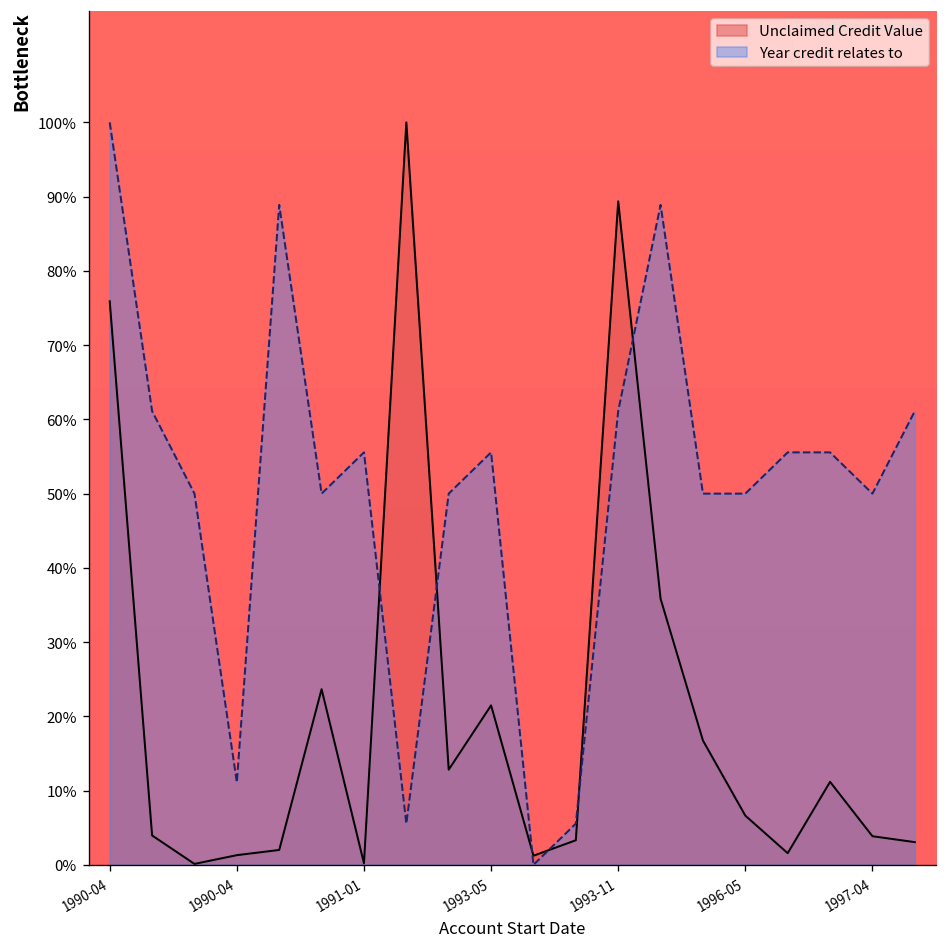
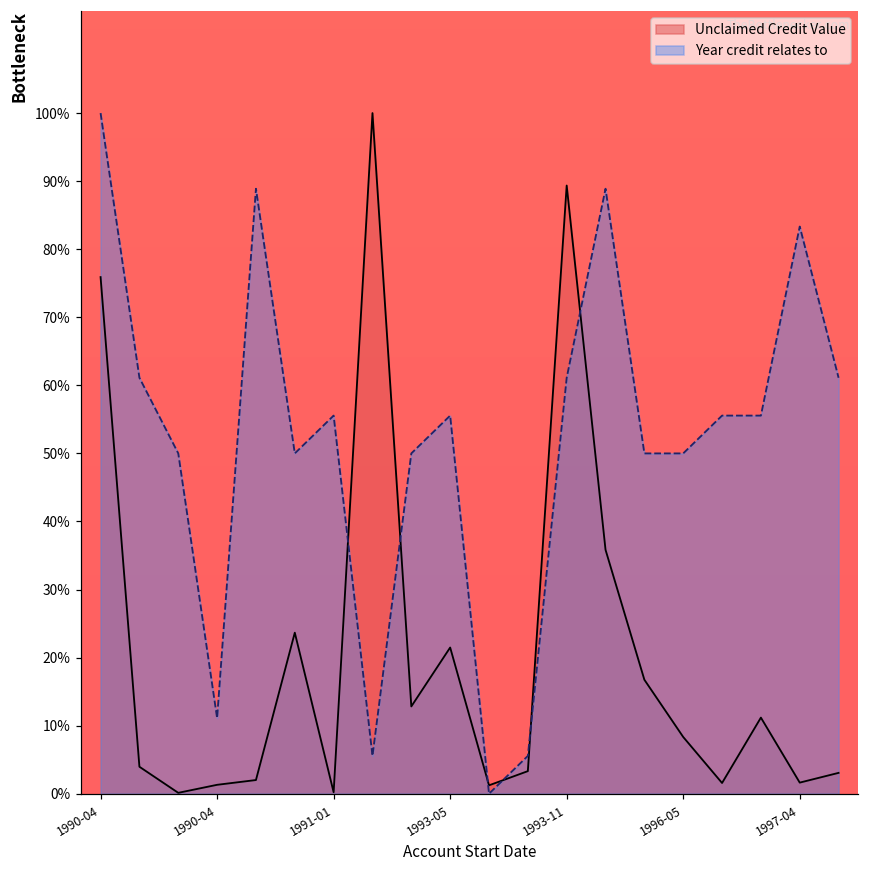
Unclaimed Credit Value, 1996-05: 7% -> 8%
Unclaimed Credit Value, 1997-04: 4% -> 2%
Year credit relates to, 1997-04: 50% -> 83%
